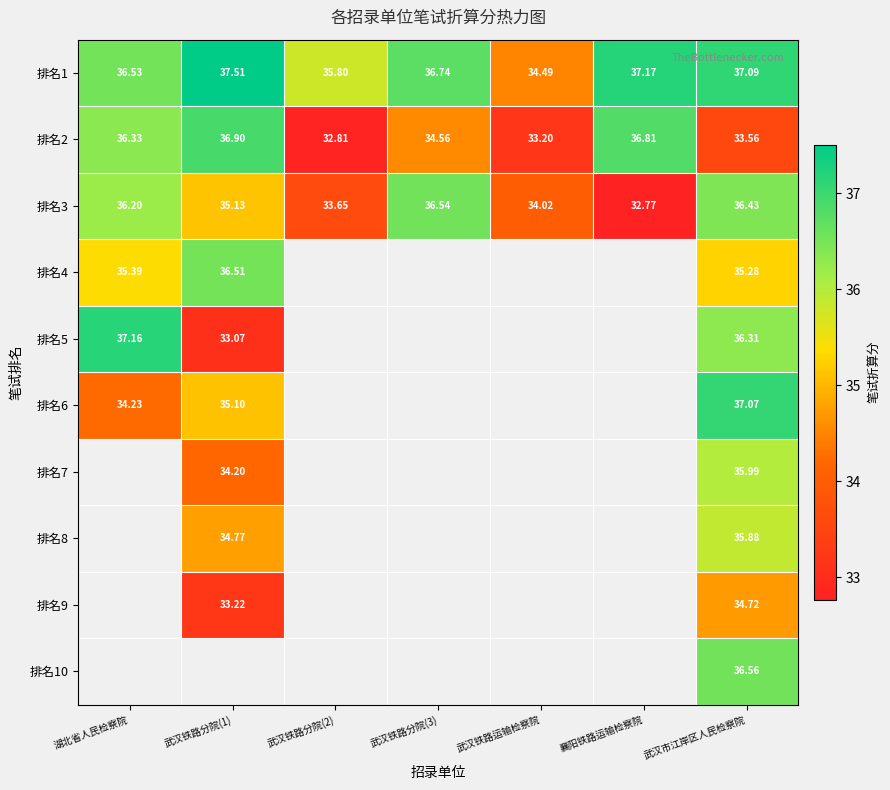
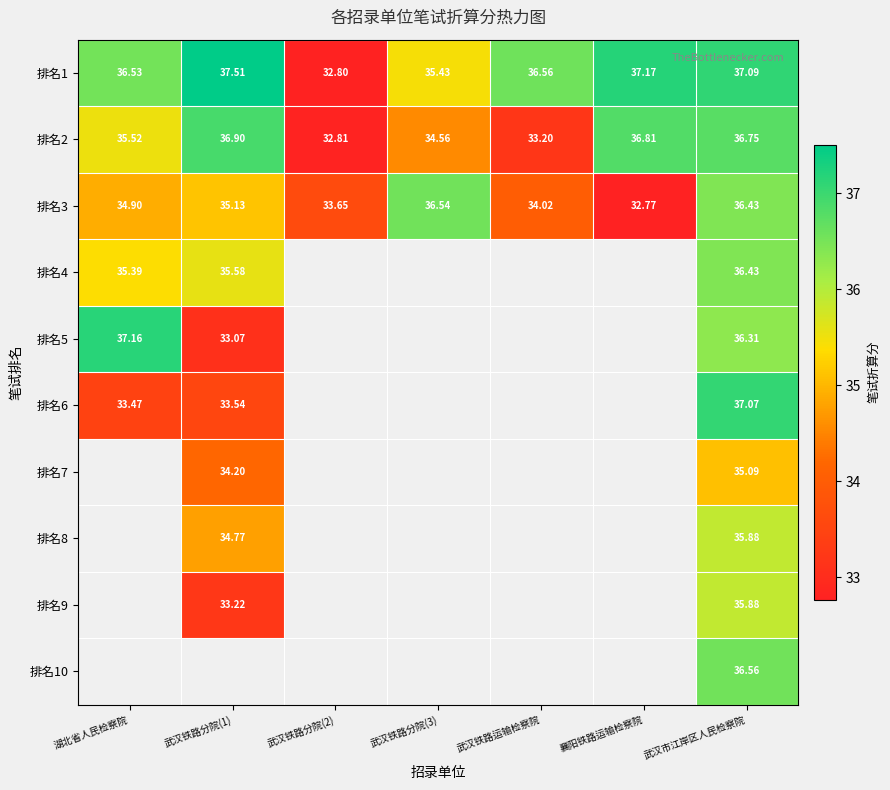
排名1, 武汉铁路分院(2): 35.80 -> 32.80
排名1, 武汉铁路分院(3): 36.74 -> 35.43
排名1, 武汉铁路运输检察院: 34.49 -> 36.56
排名2, 湖北省人民检察院: 36.33 -> 35.52
排名2, 武汉市江岸区人民检察院: 33.56 -> 36.75
排名3, 湖北省人民检察院: 36.20 -> 34.90
排名4, 武汉铁路分院(1): 36.51 -> 35.58
排名4, 武汉市江岸区人民检察院: 35.28 -> 36.43
排名6, 湖北省人民检察院: 34.23 -> 33.47
排名6, 武汉铁路分院(1): 35.10 -> 33.54
排名7, 武汉市江岸区人民检察院: 35.99 -> 35.09
排名9, 武汉市江岸区人民检察院: 34.72 -> 35.88
